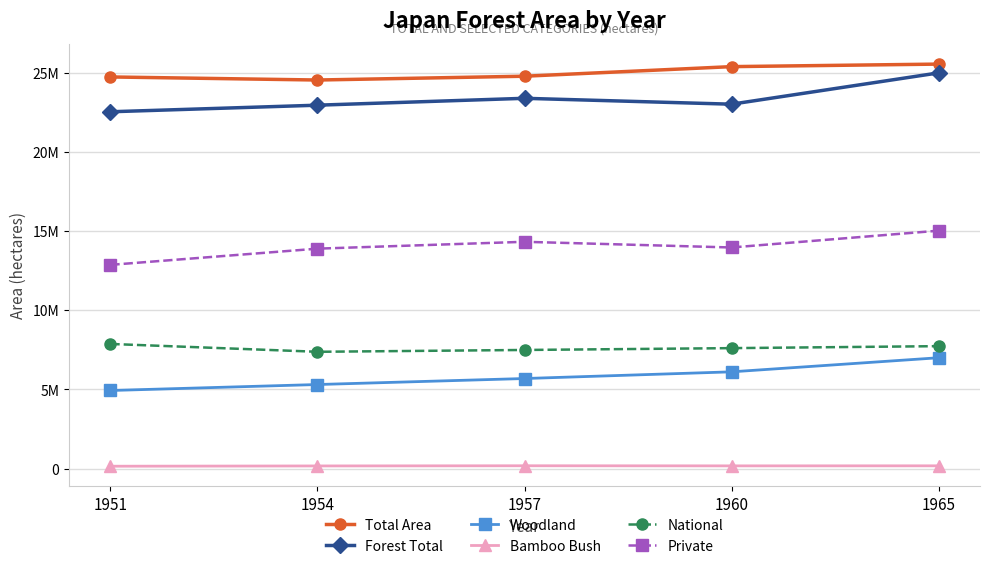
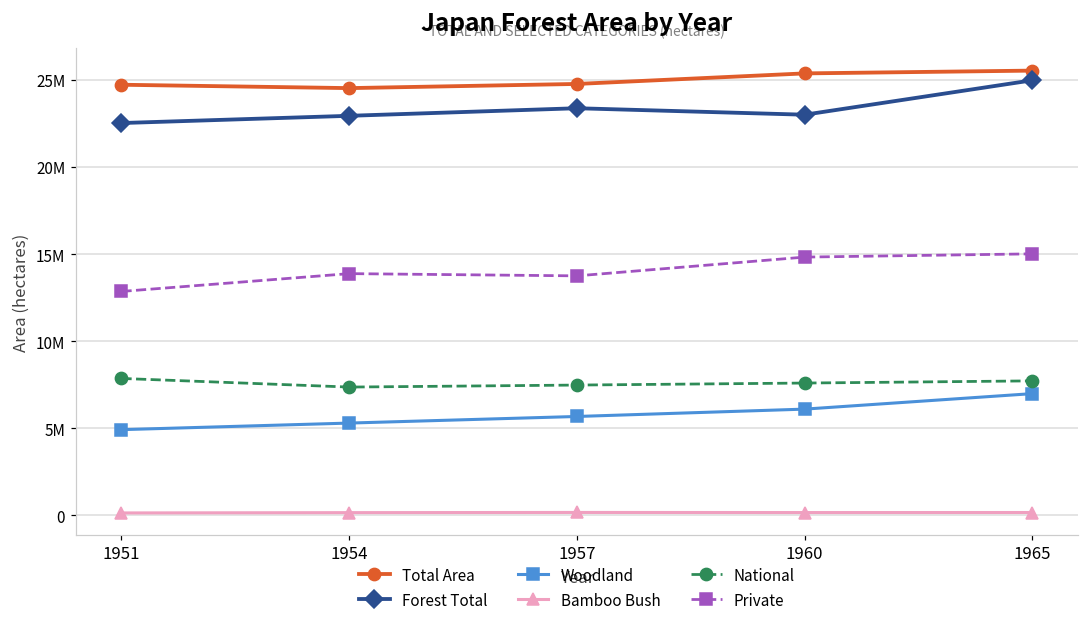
Private, 1957: 14300000 -> 13800000
Private, 1960: 14000000 -> 14800000
